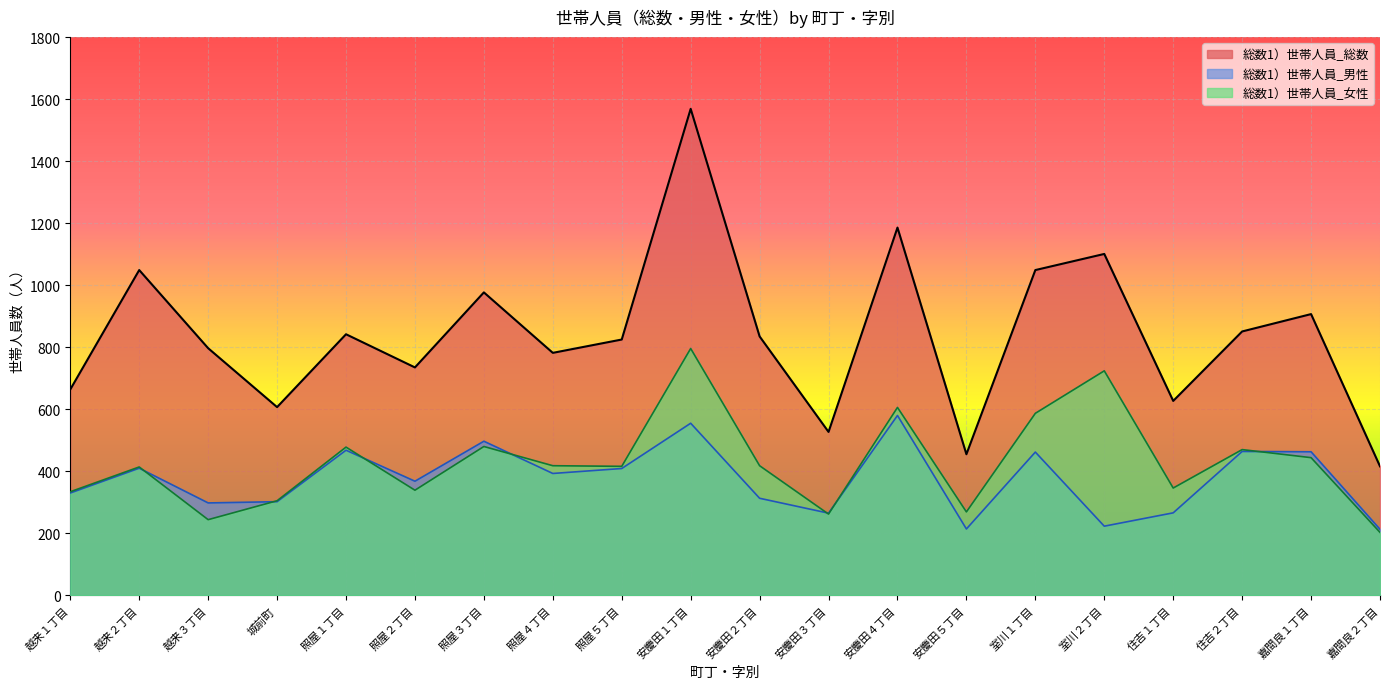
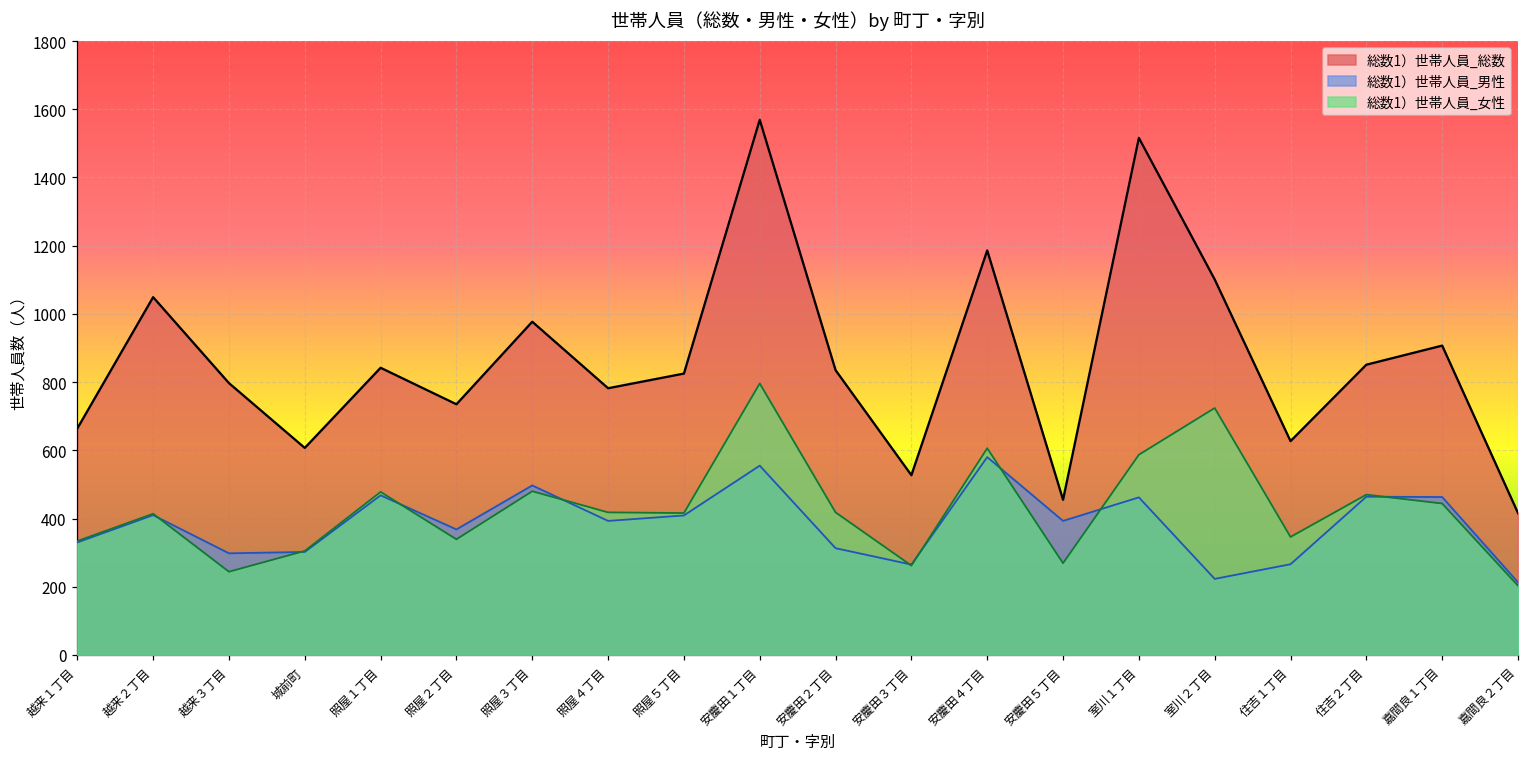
総数1）世帯人員_男性, 安慶田５丁目: 210 -> 390
総数1）世帯人員_総数, 室川１丁目: 1050 -> 1520
